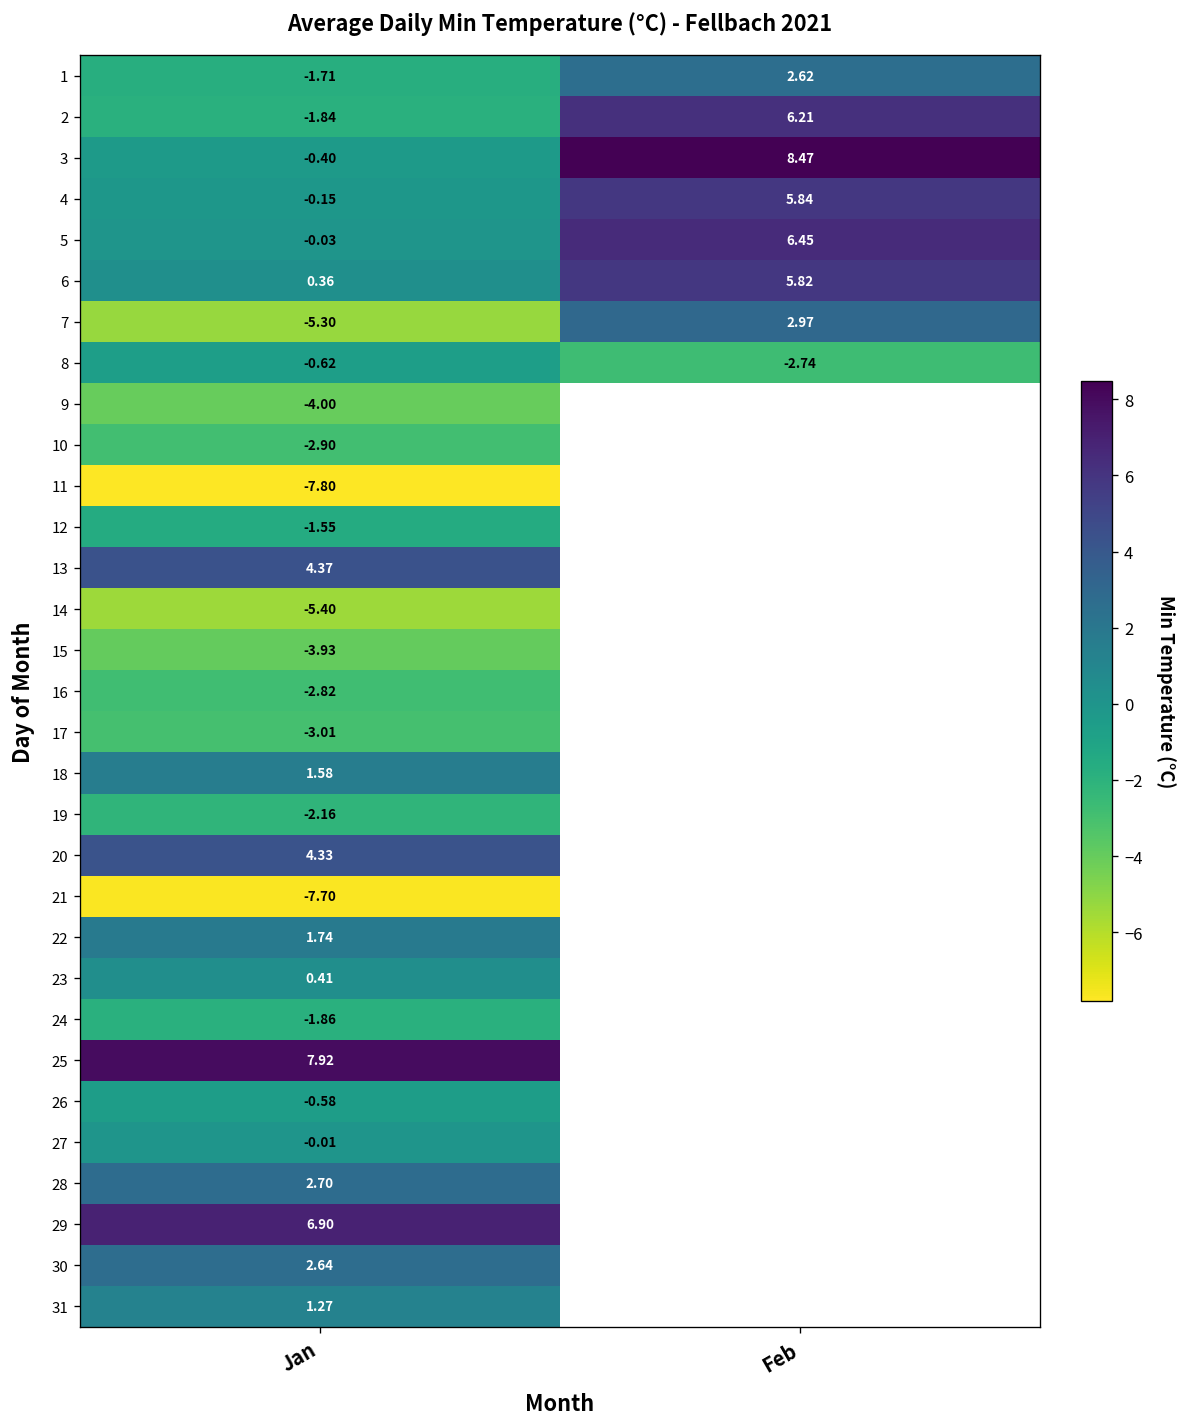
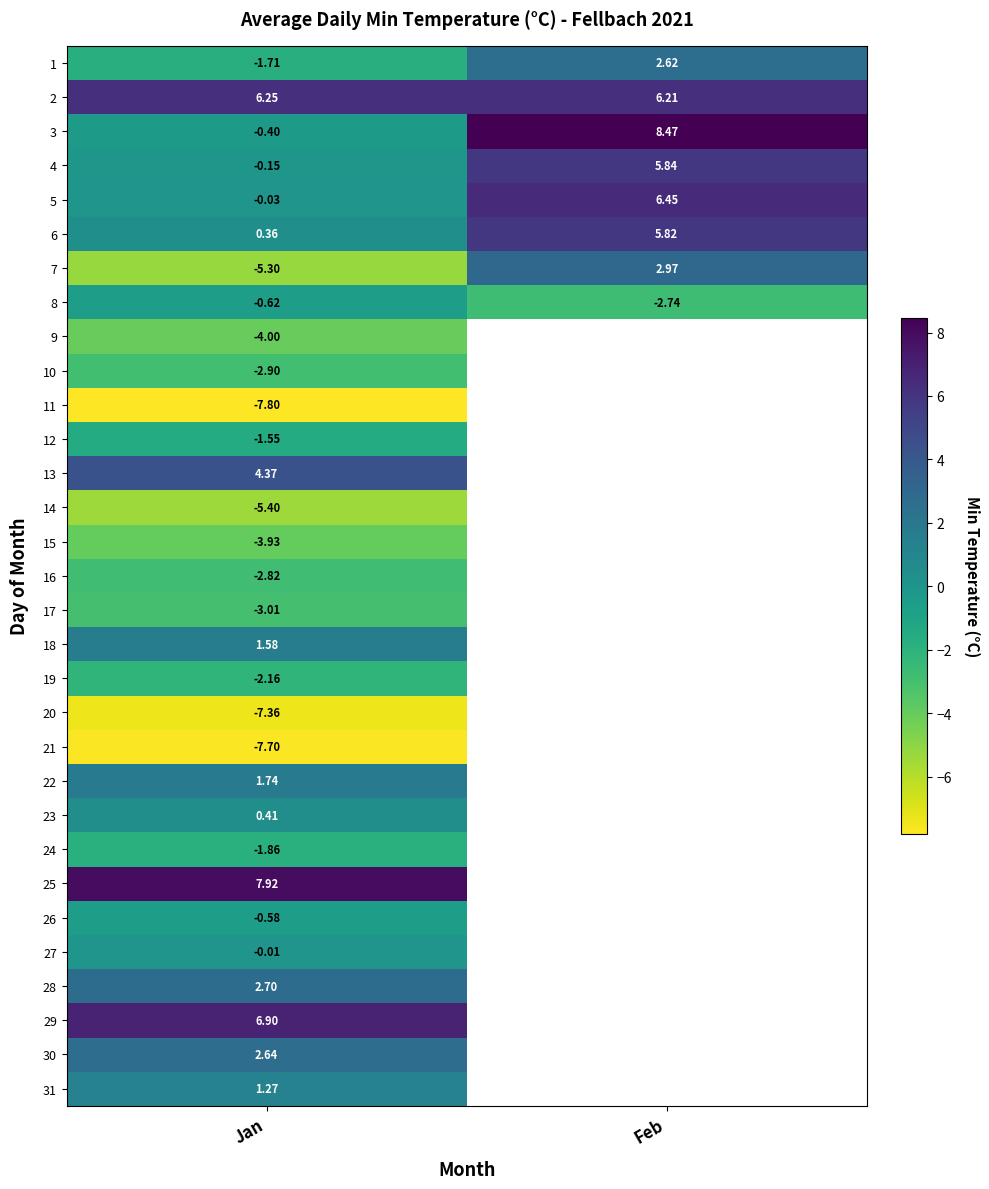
2, Jan: -1.84 -> 6.25
20, Jan: 4.33 -> -7.36
